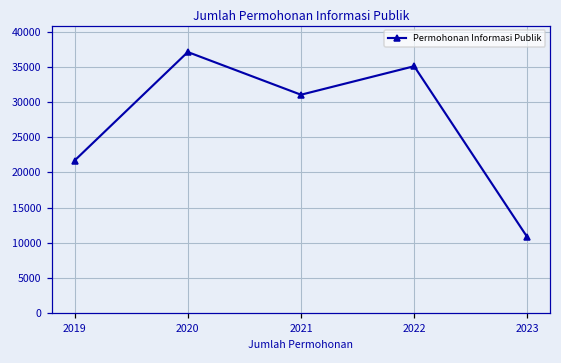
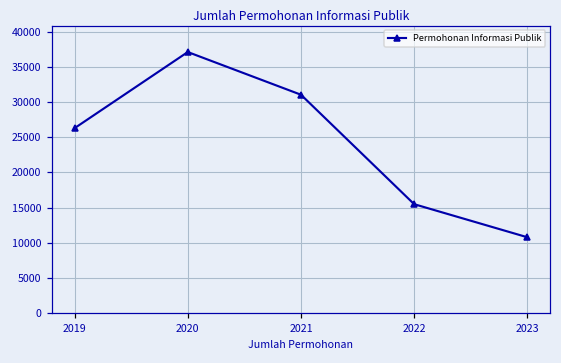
2019: 22000 -> 26000
2022: 35000 -> 15000
